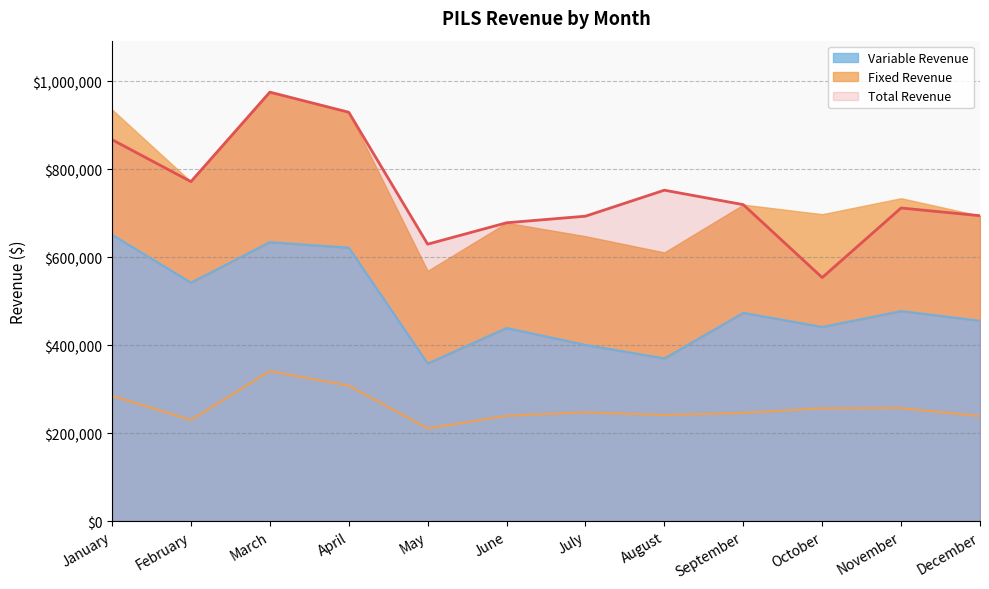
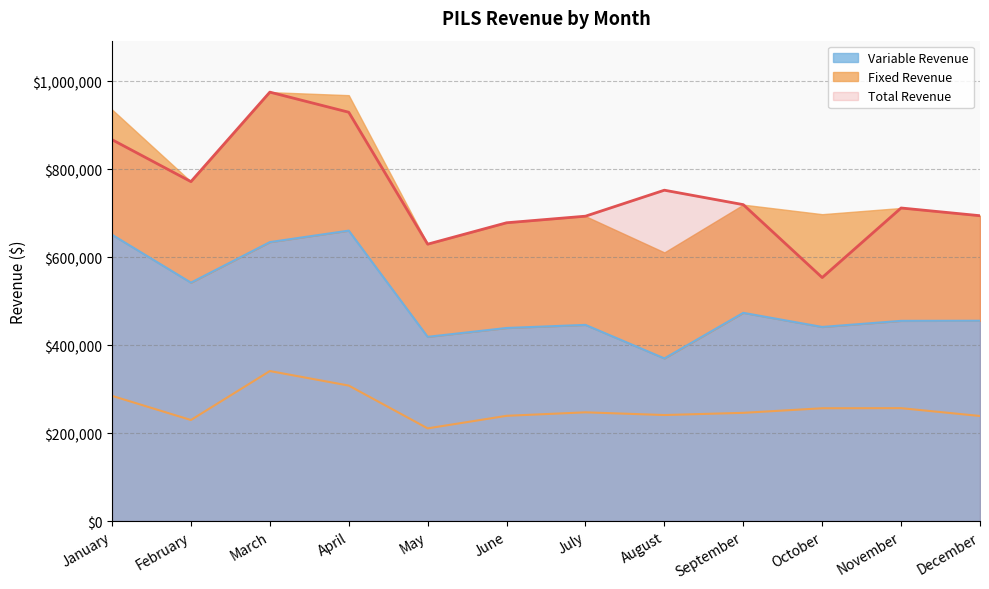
Variable Revenue, April: $620,000 -> $660,000
Variable Revenue, May: $360,000 -> $420,000
Variable Revenue, July: $400,000 -> $450,000
Variable Revenue, November: $480,000 -> $460,000
